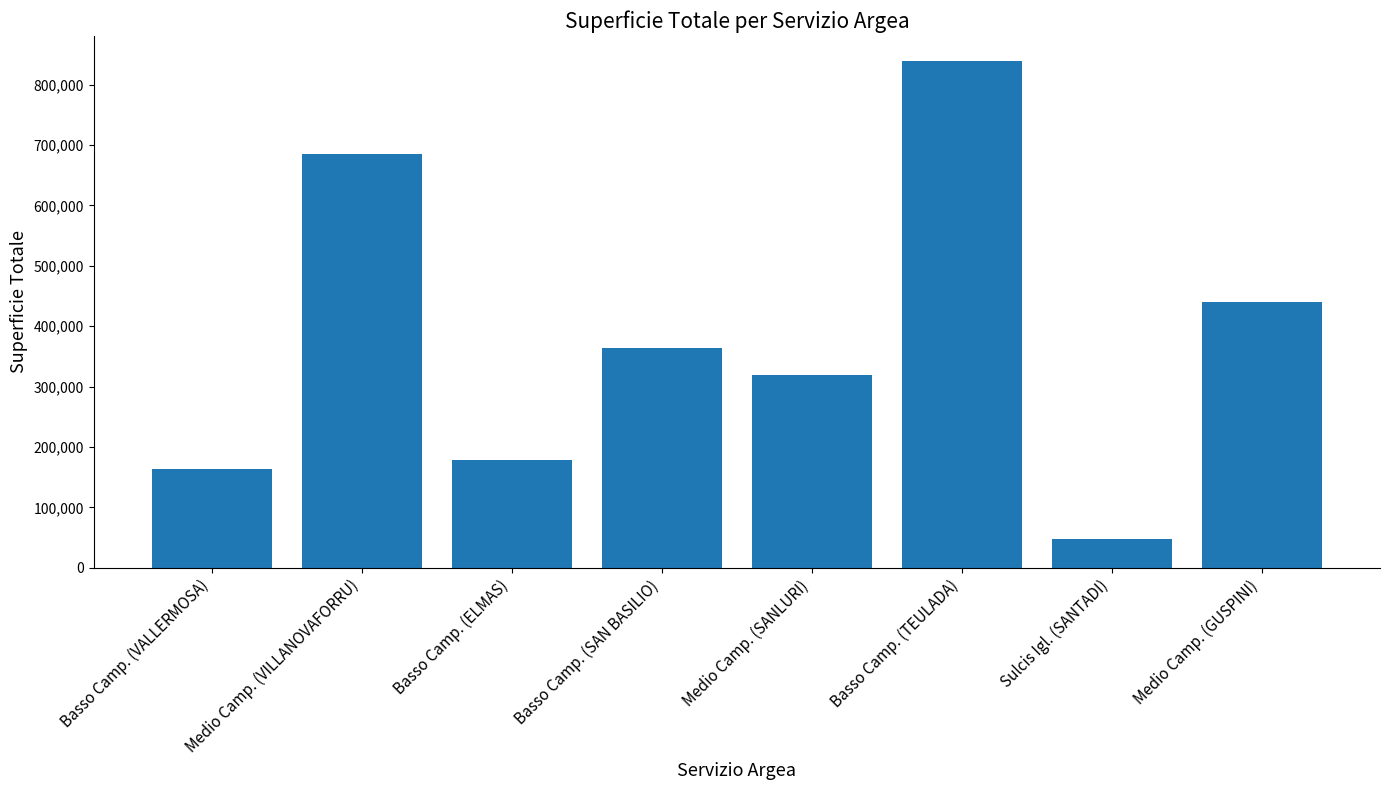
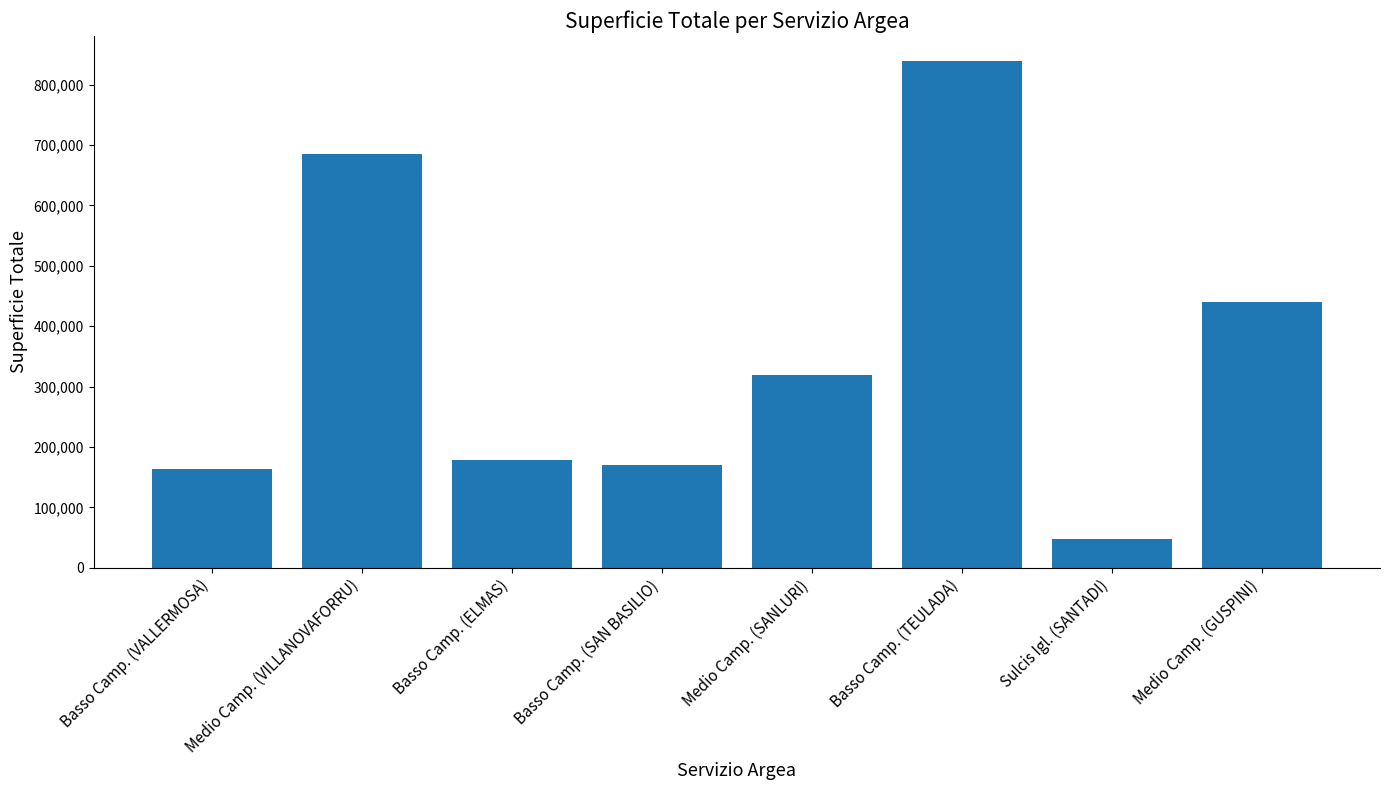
Basso Camp. (SAN BASILIO): 360,000 -> 170,000
